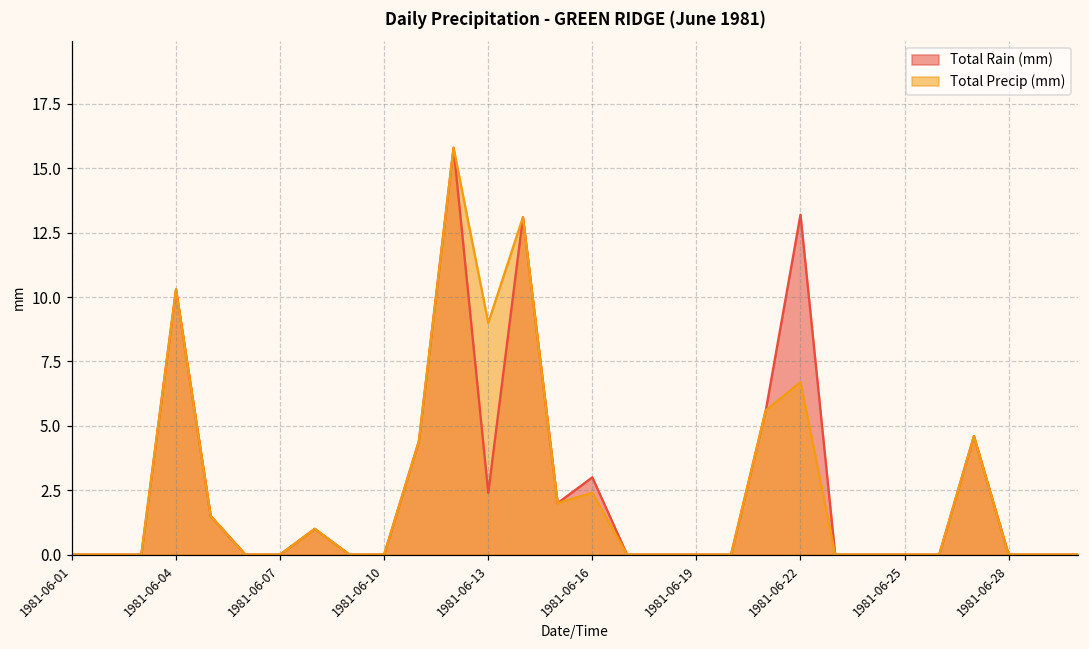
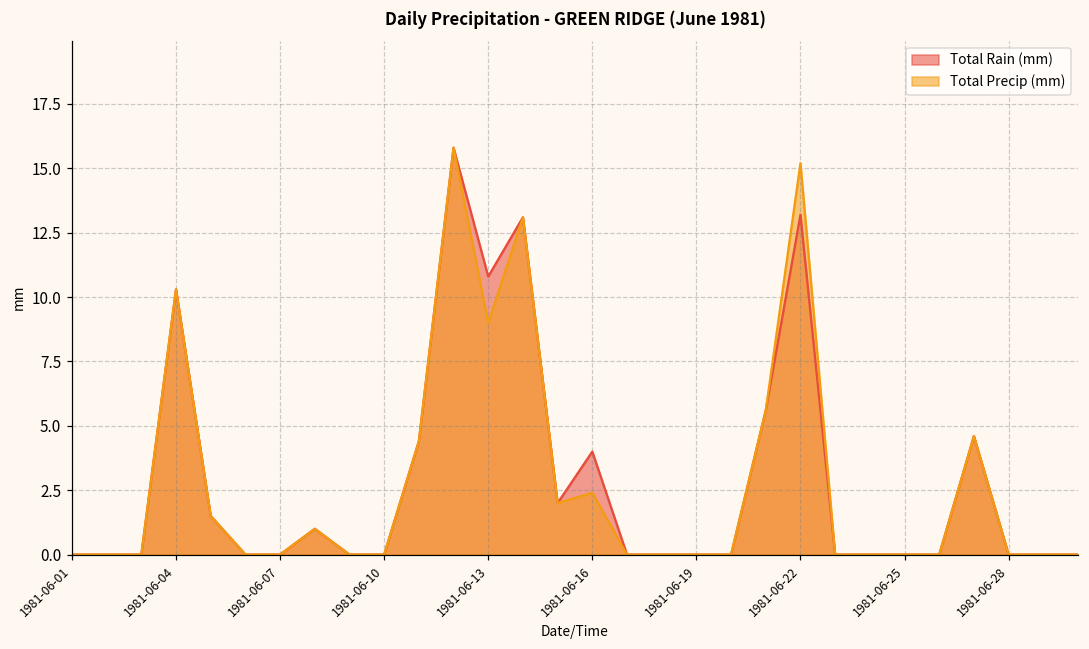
Total Rain (mm), 1981-06-13: 2.4 -> 10.8
Total Rain (mm), 1981-06-16: 3 -> 4
Total Precip (mm), 1981-06-22: 6.7 -> 15.2
